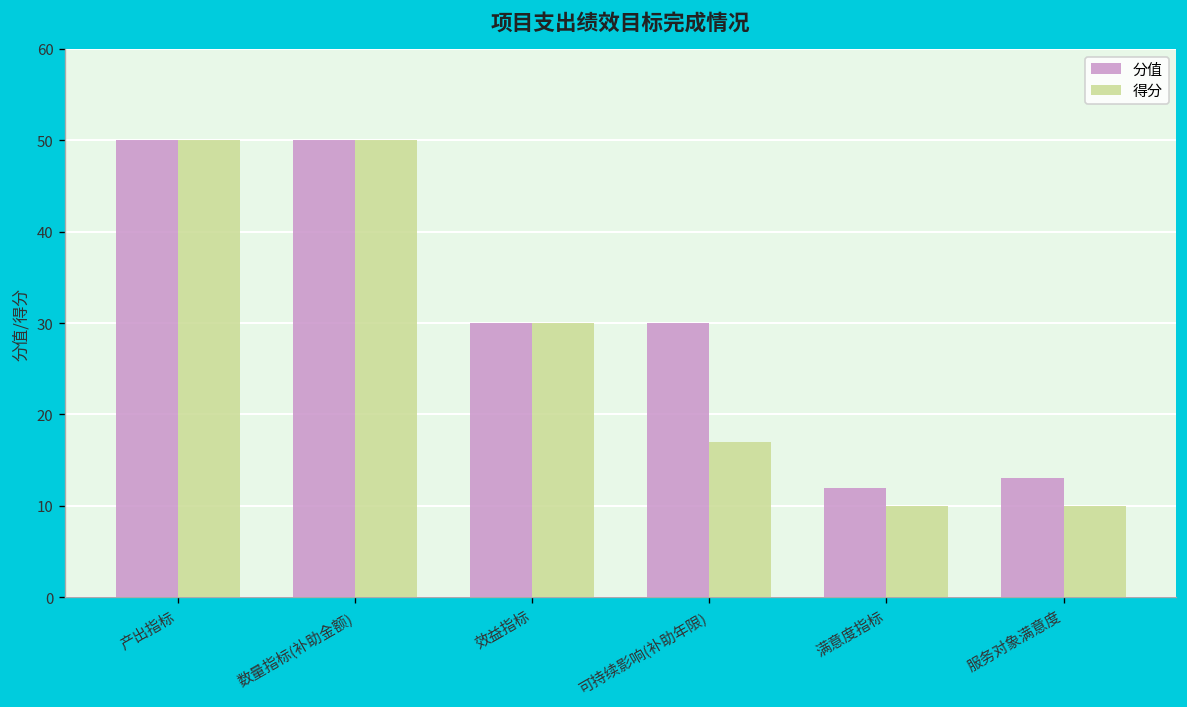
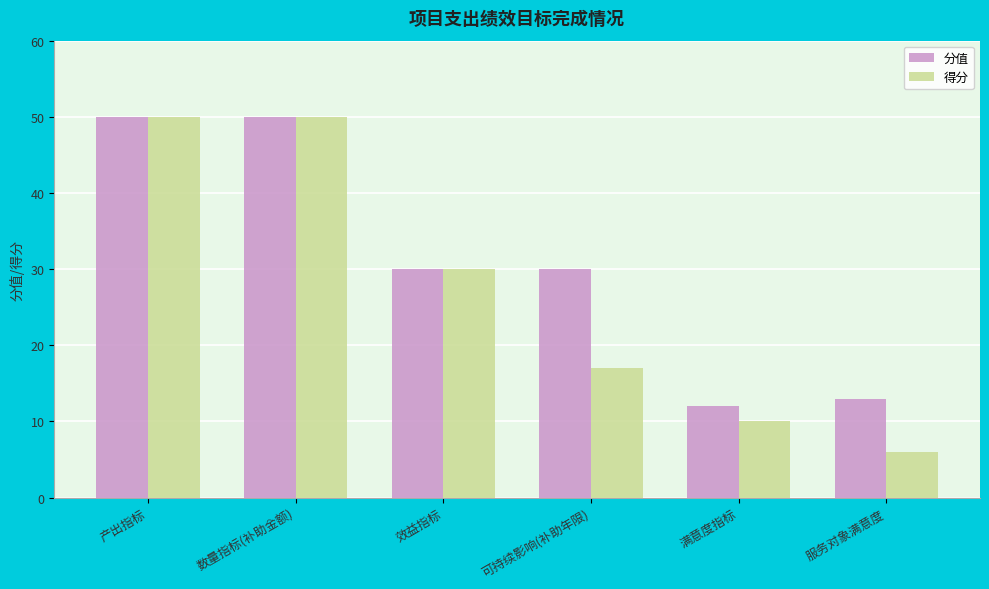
得分, 服务对象满意度: 10 -> 6
